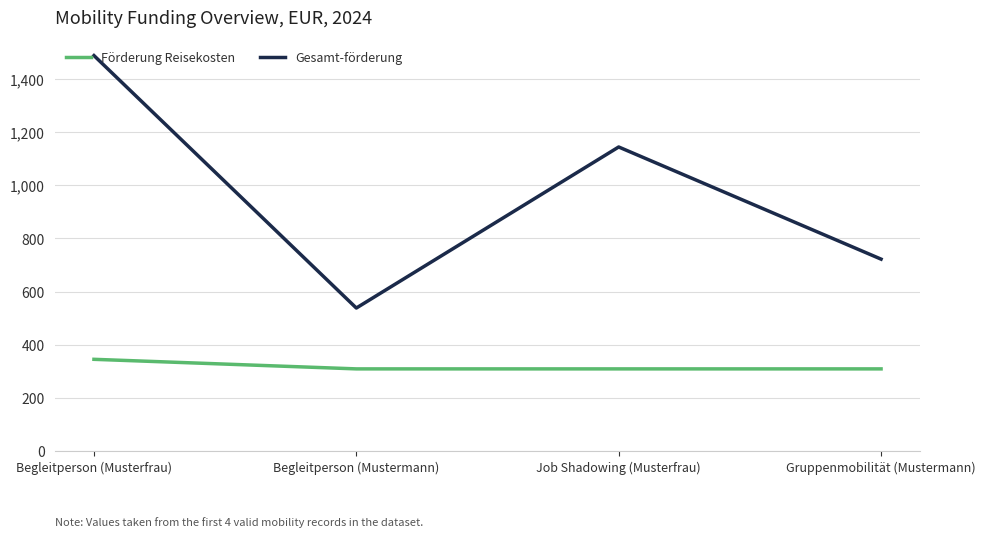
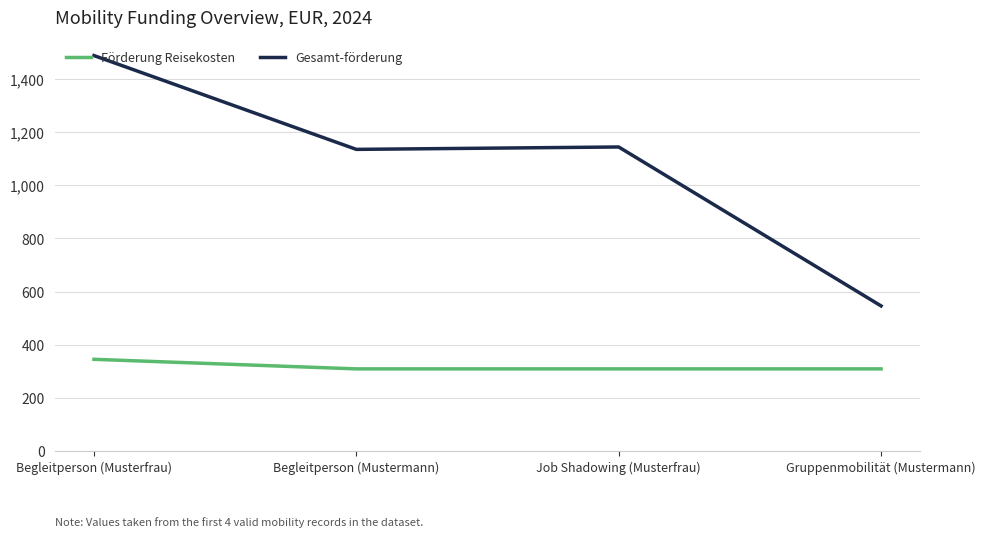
Gesamt-förderung, Begleitperson (Mustermann): 540 -> 1,140
Gesamt-förderung, Gruppenmobilität (Mustermann): 720 -> 550
